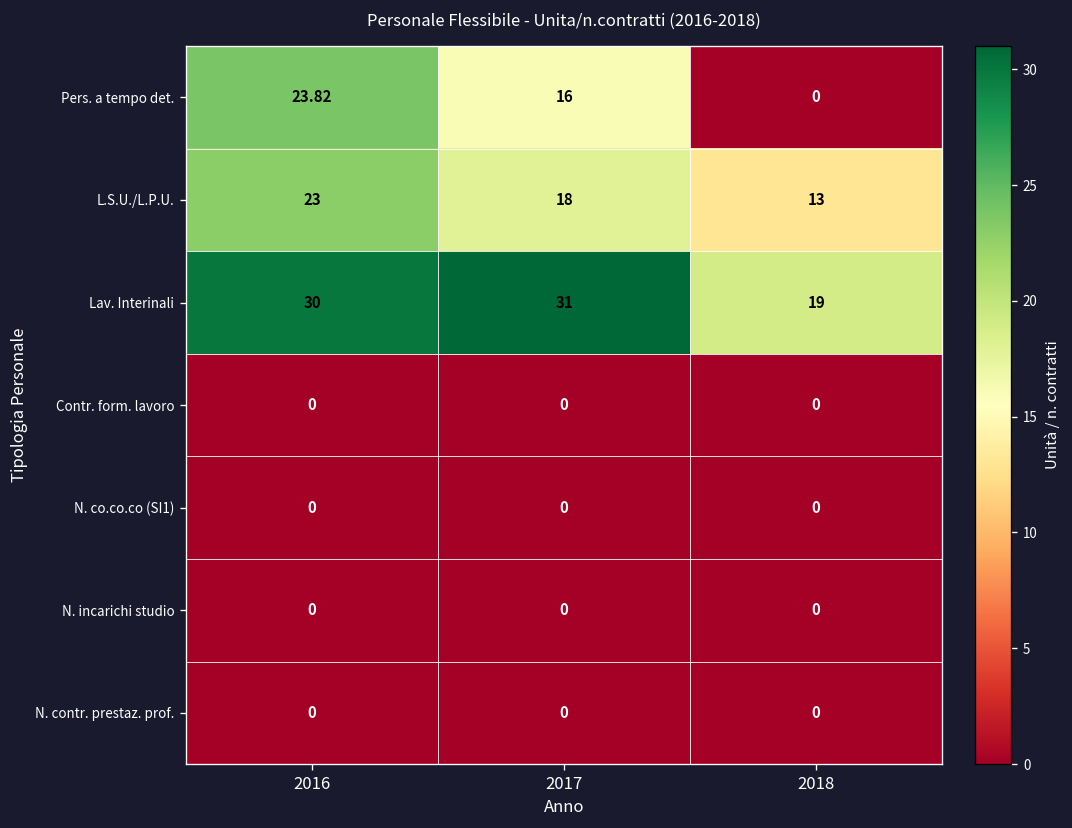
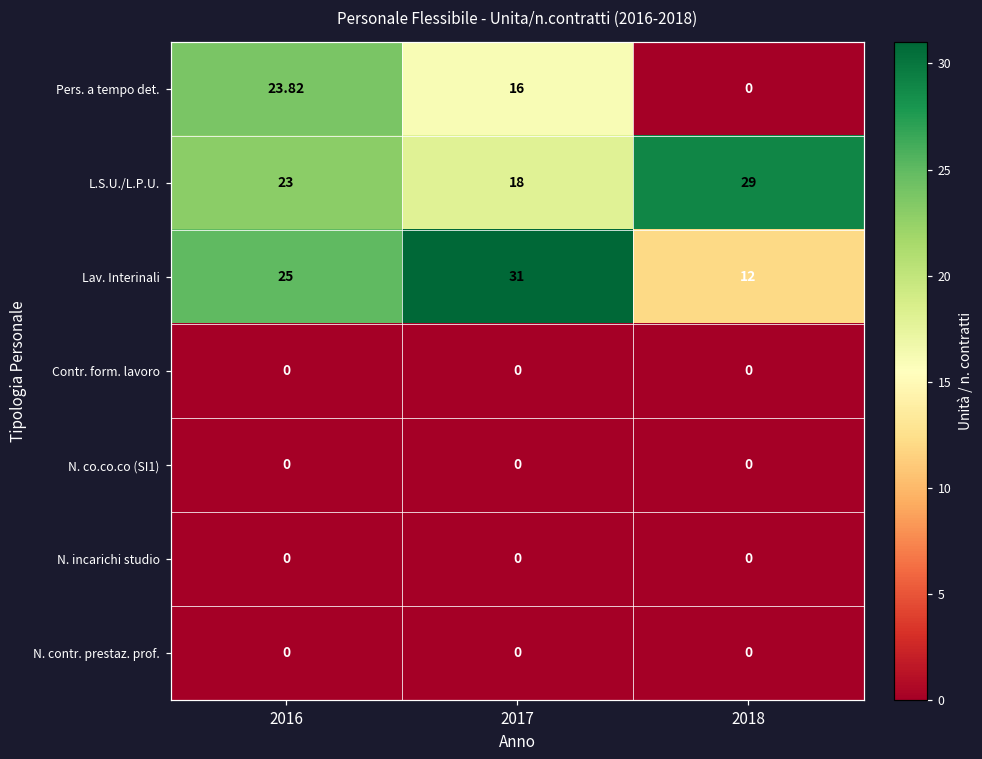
L.S.U./L.P.U., 2018: 13 -> 29
Lav. Interinali, 2016: 30 -> 25
Lav. Interinali, 2018: 19 -> 12
